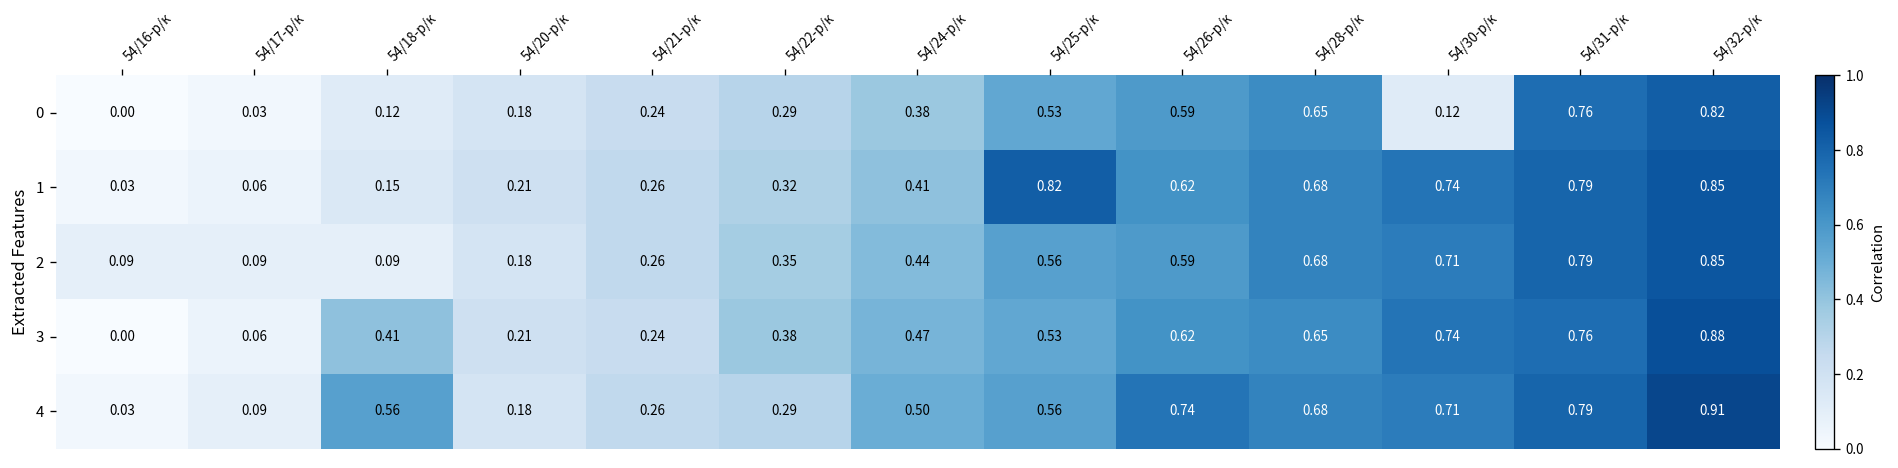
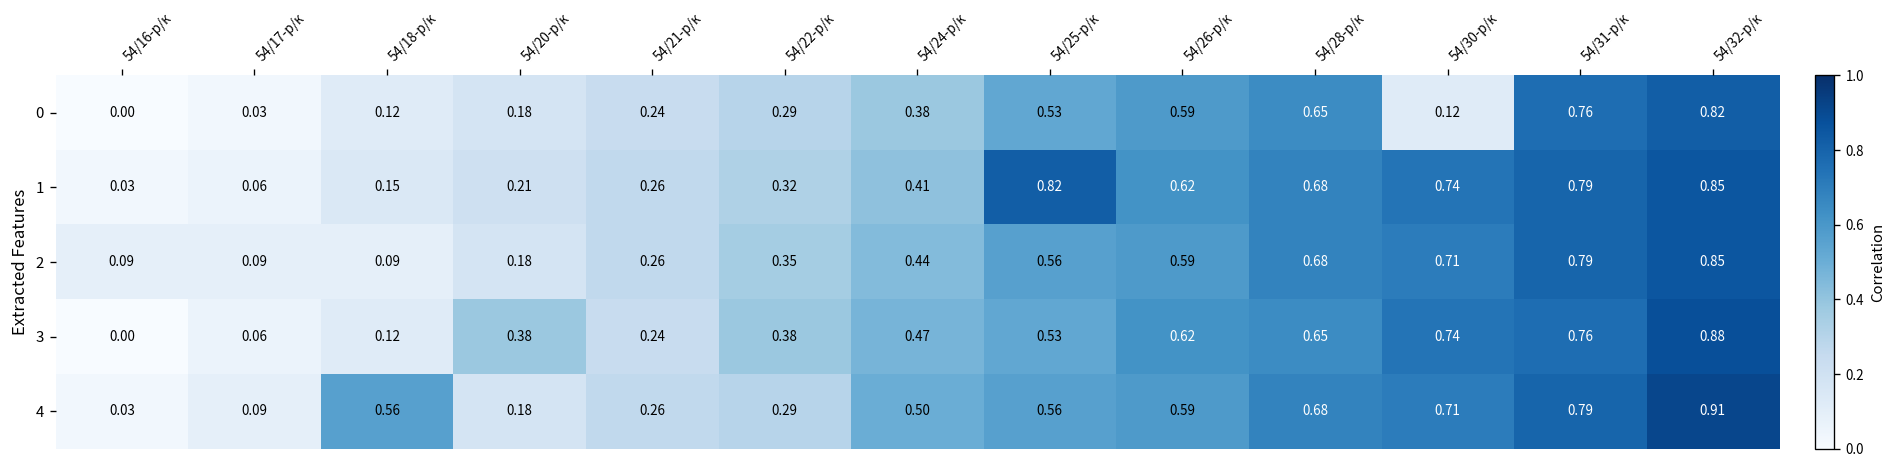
3, 54/18-р/к: 0.41 -> 0.12
3, 54/20-р/к: 0.21 -> 0.38
4, 54/26-р/к: 0.74 -> 0.59
